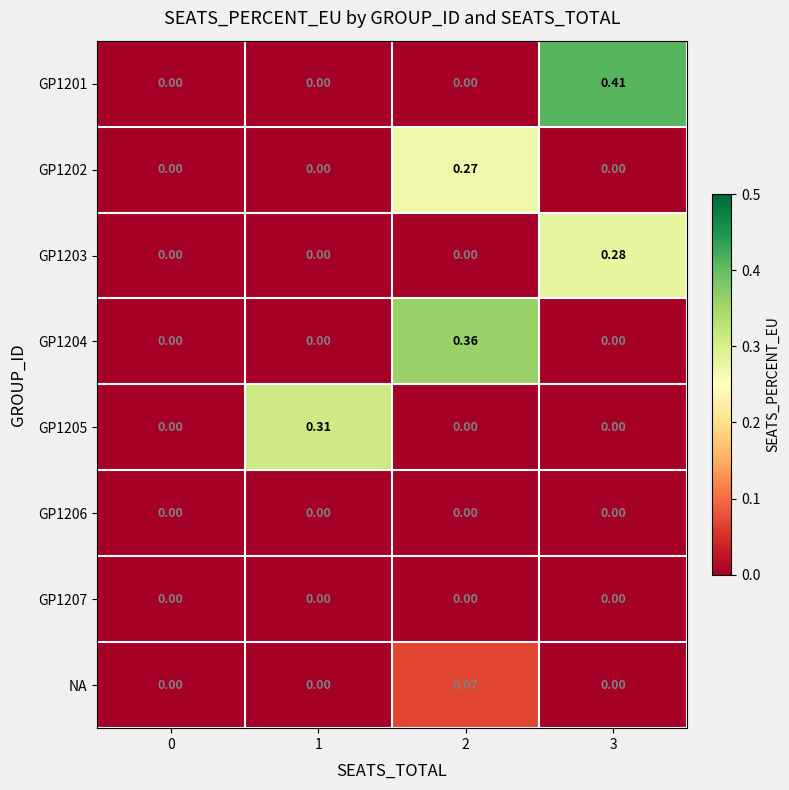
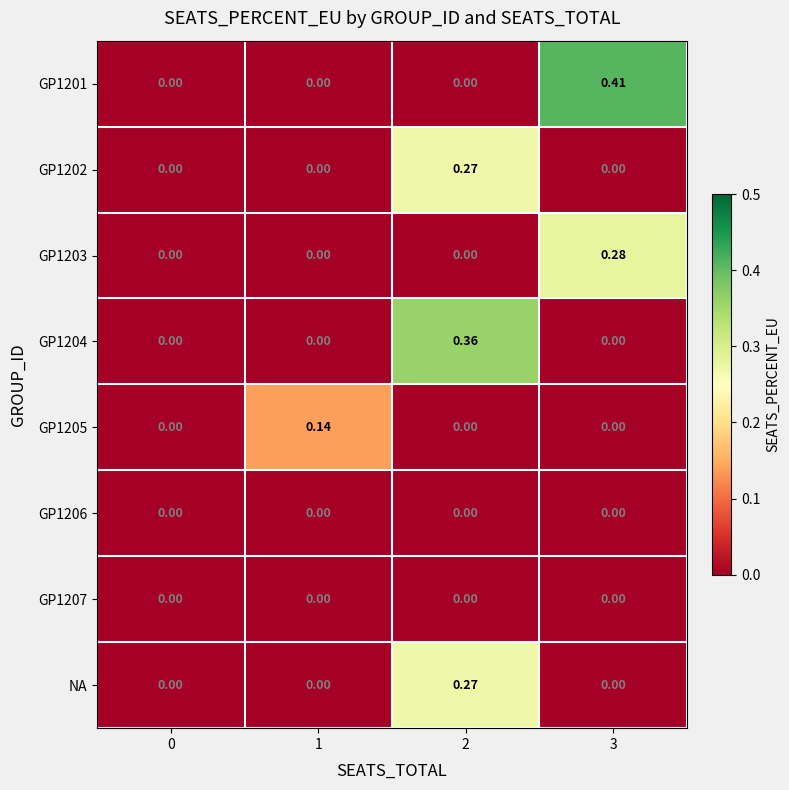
GP1205, 1: 0.31 -> 0.14
NA, 2: 0.07 -> 0.27
